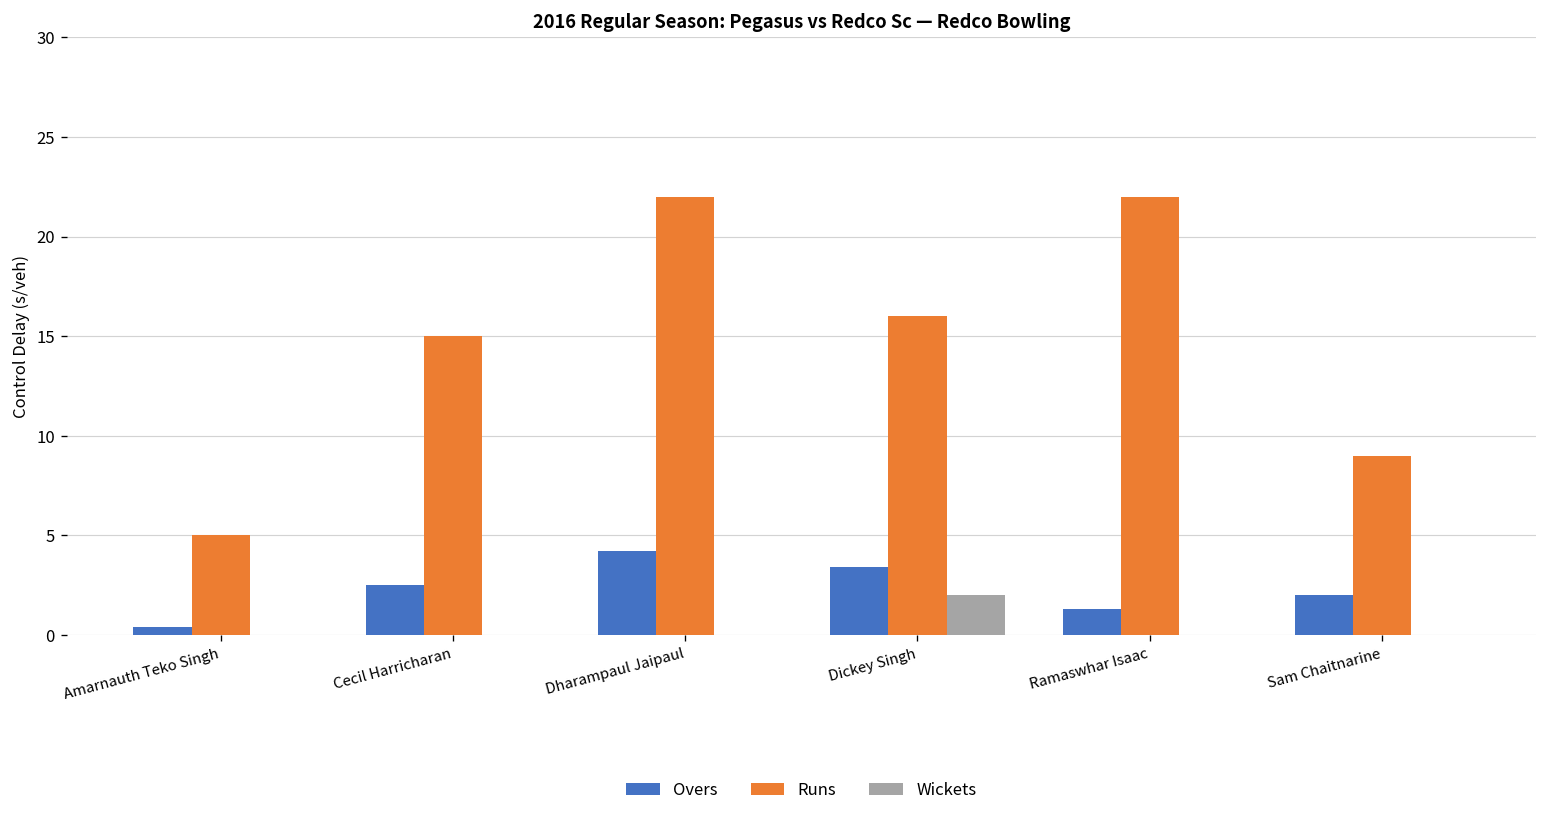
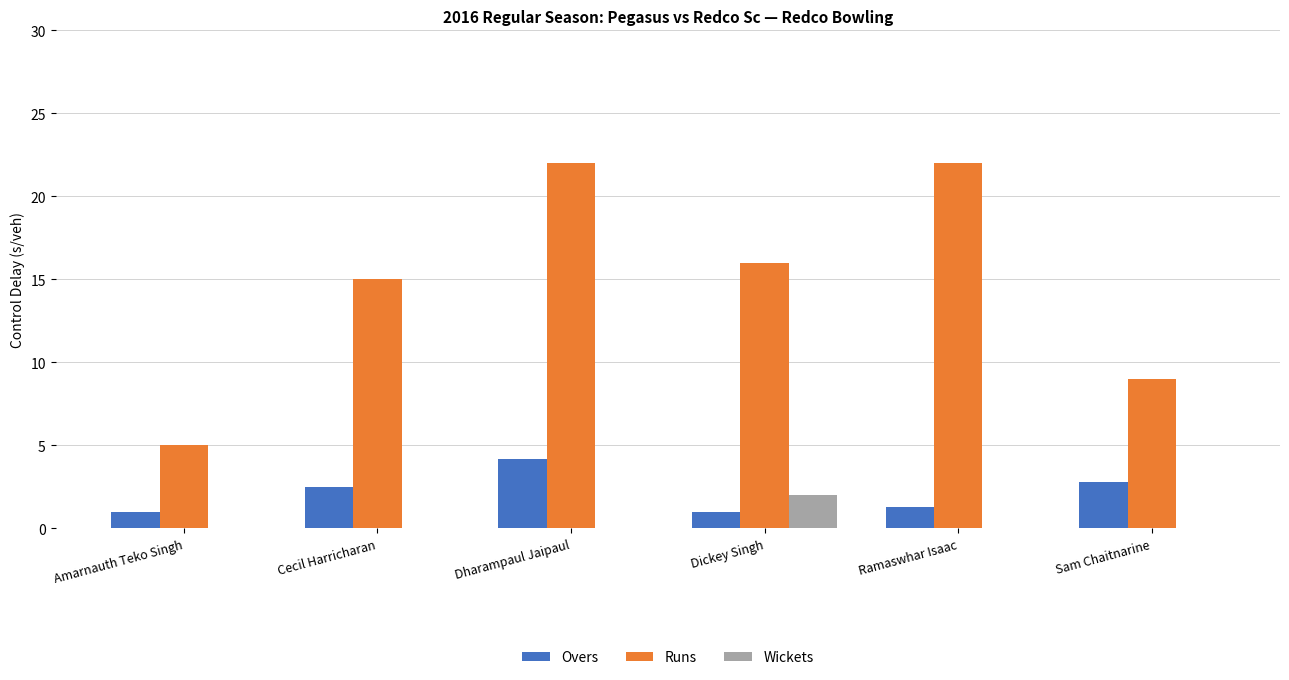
Overs, Amarnauth Teko Singh: 0.4 -> 1.0
Overs, Dickey Singh: 3.4 -> 1.0
Overs, Sam Chaitnarine: 2.0 -> 2.8
